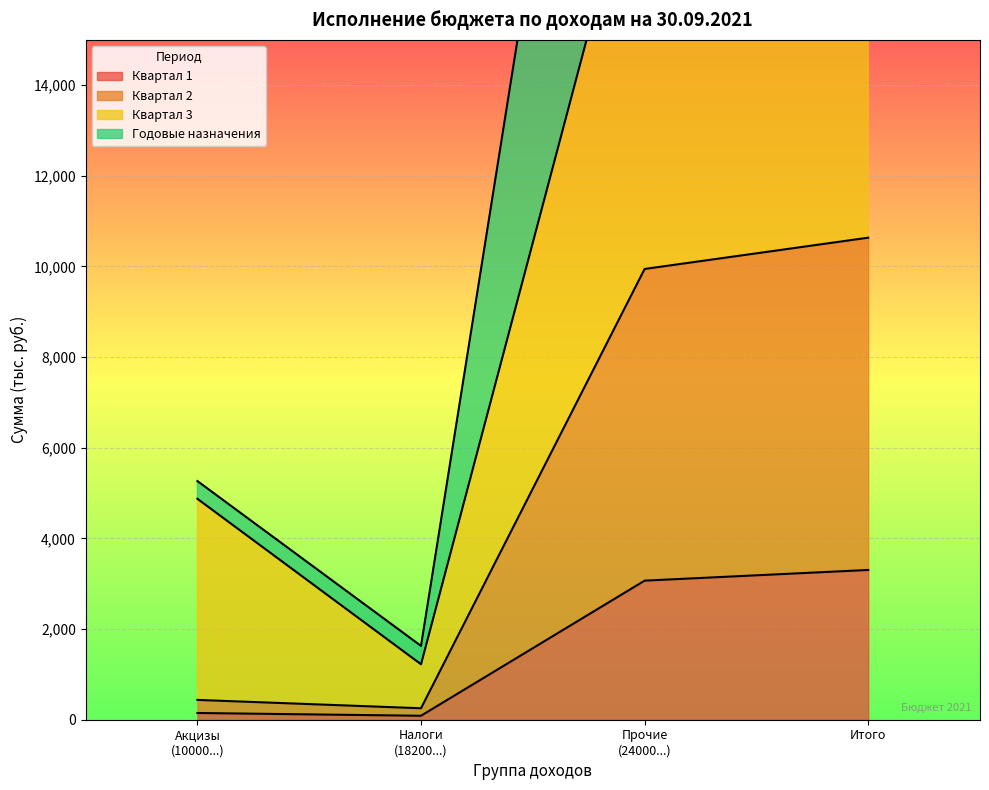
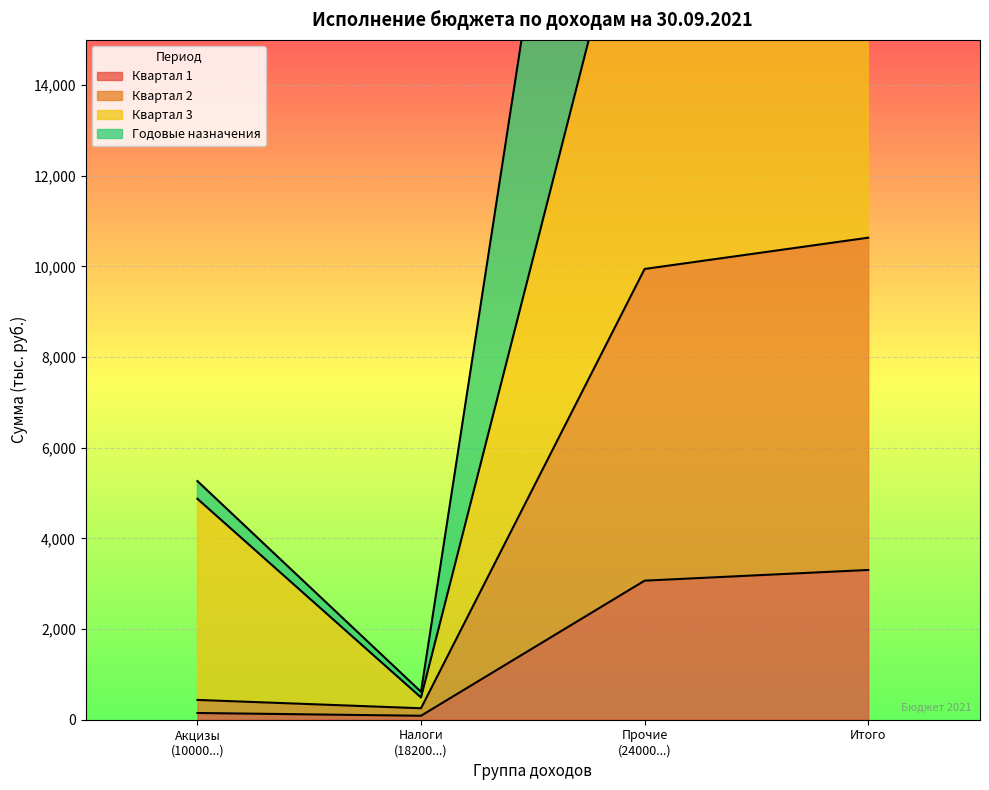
Квартал 3, Налоги (18200...): 1,000 -> 200
Годовые назначения, Налоги (18200...): 400 -> 100
